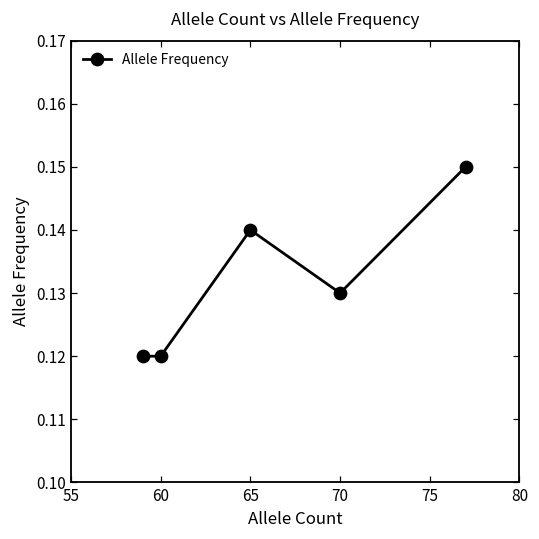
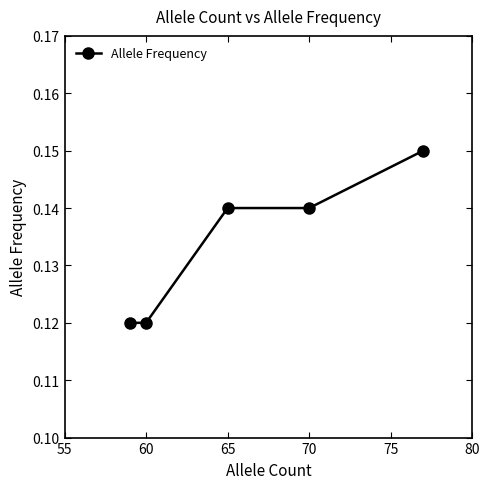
70: 0.13 -> 0.14
